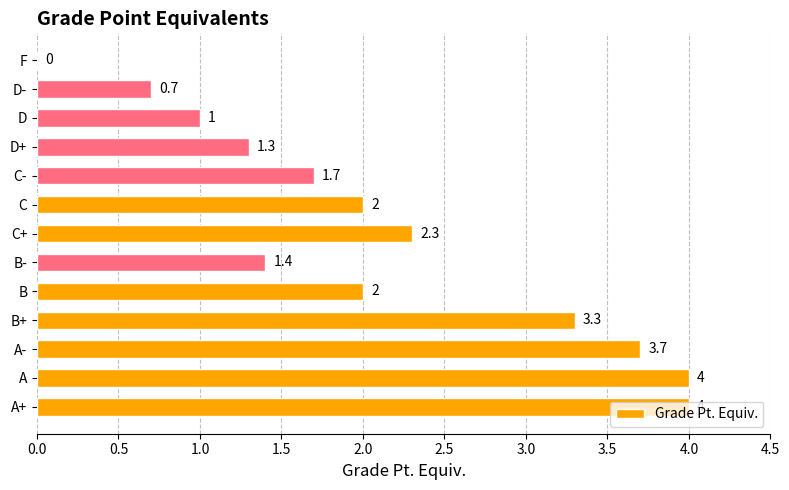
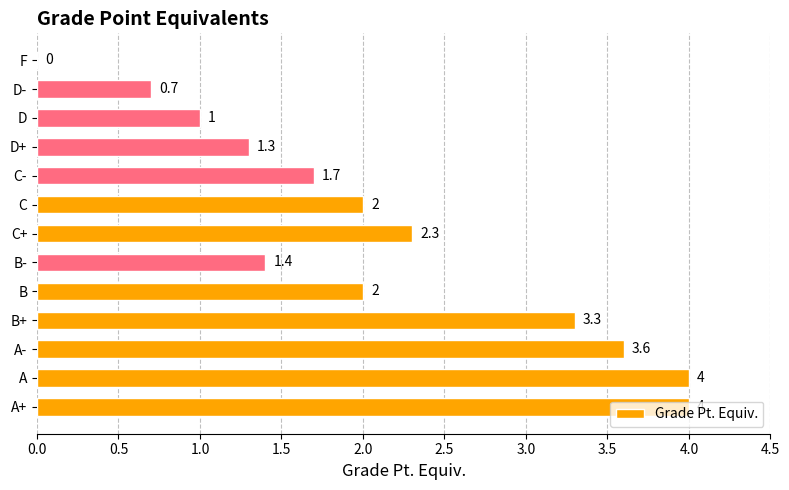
A-: 3.7 -> 3.6
